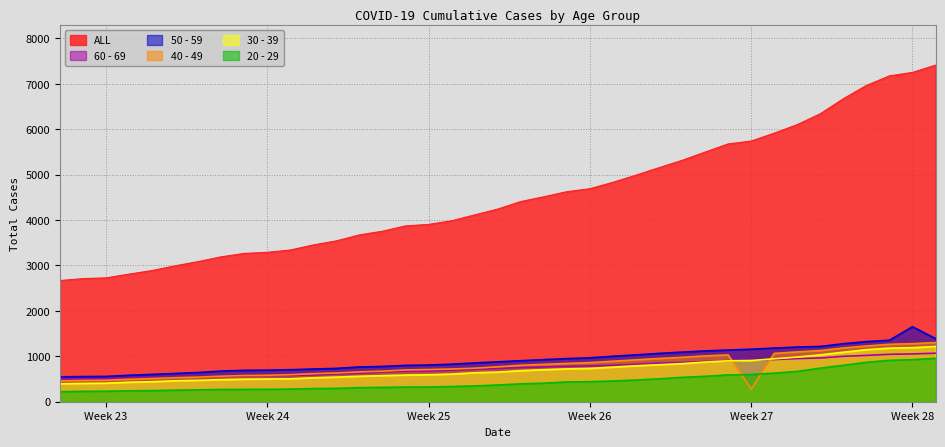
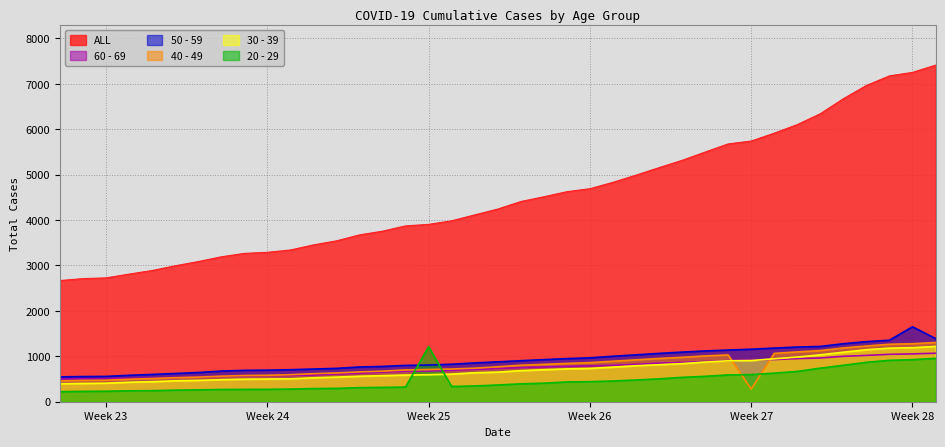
20 - 29, Week 25: 300 -> 1200
